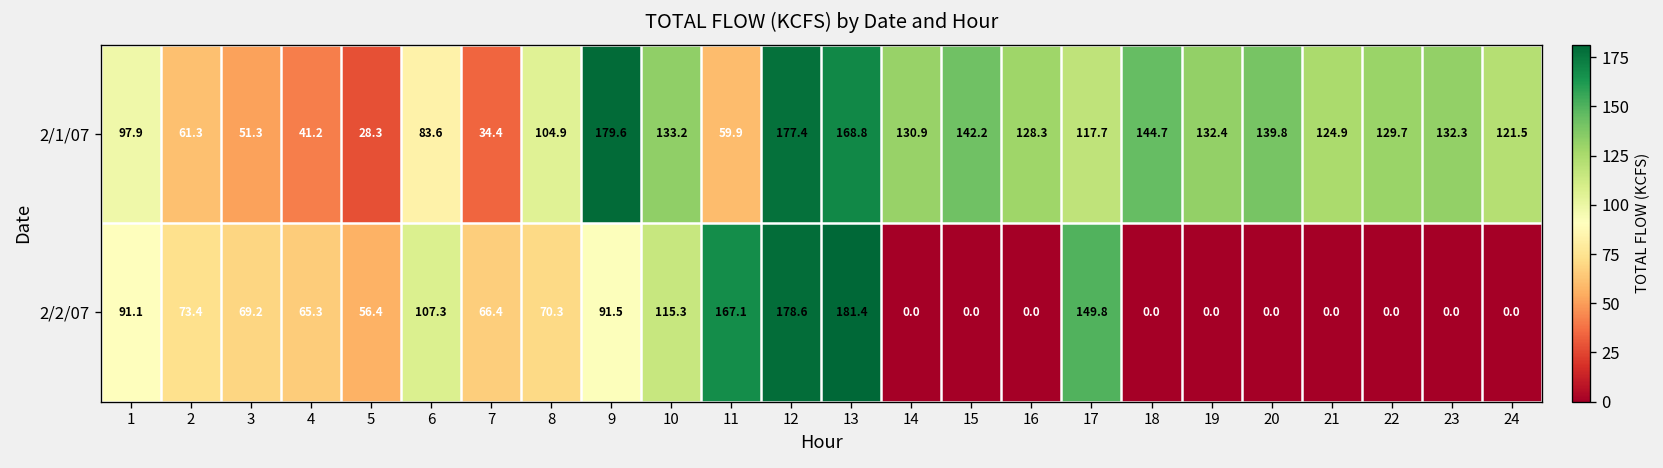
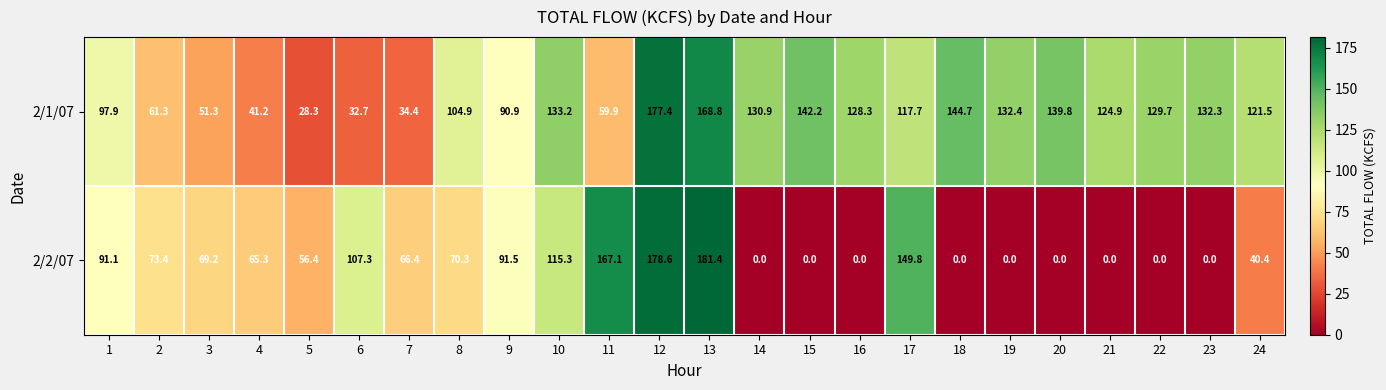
2/1/07, 6: 83.6 -> 32.7
2/1/07, 9: 179.6 -> 90.9
2/2/07, 24: 0.0 -> 40.4
